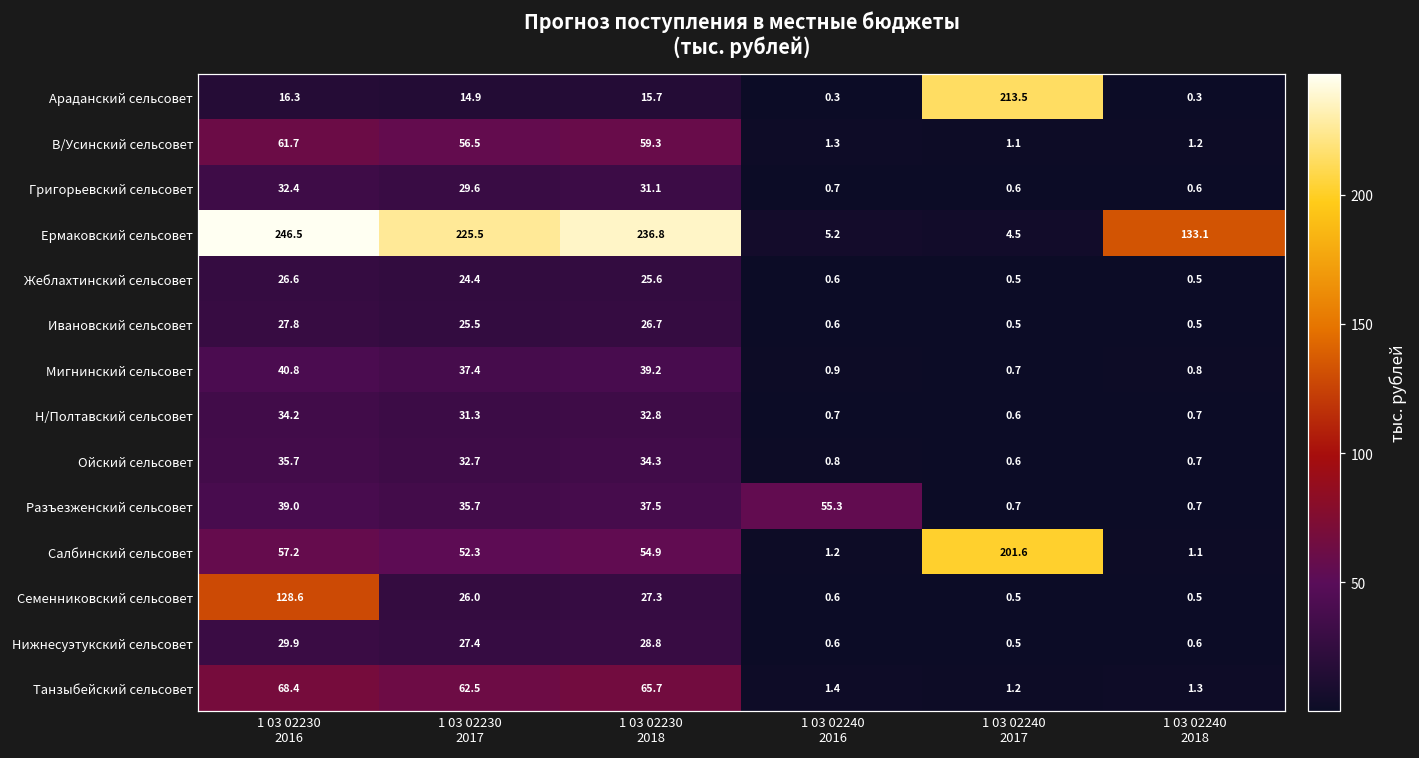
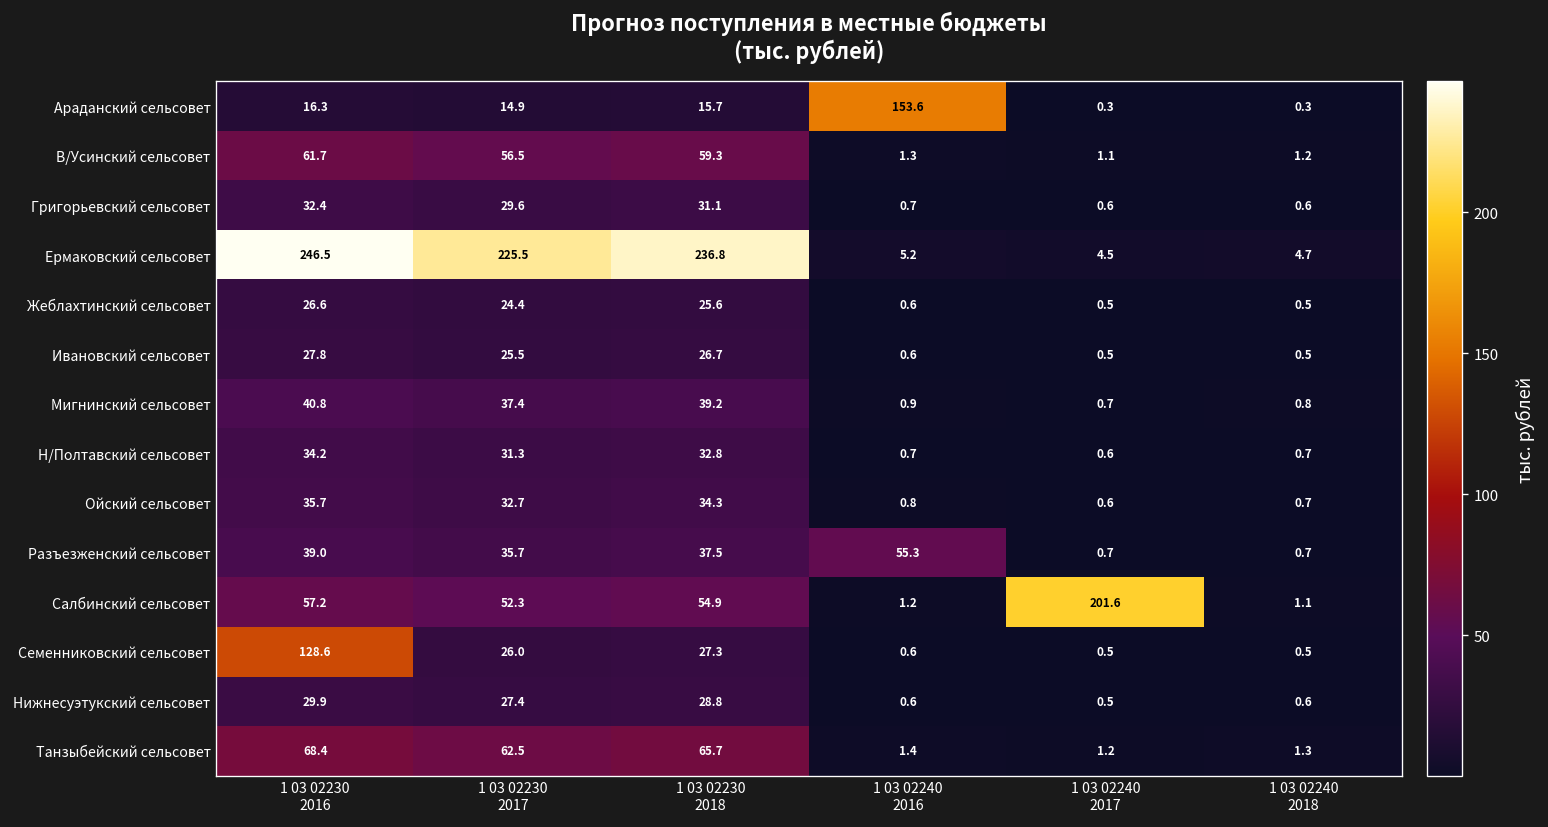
Араданский сельсовет, 1 03 02240 2016: 0.3 -> 153.6
Араданский сельсовет, 1 03 02240 2017: 213.5 -> 0.3
Ермаковский сельсовет, 1 03 02240 2018: 133.1 -> 4.7
